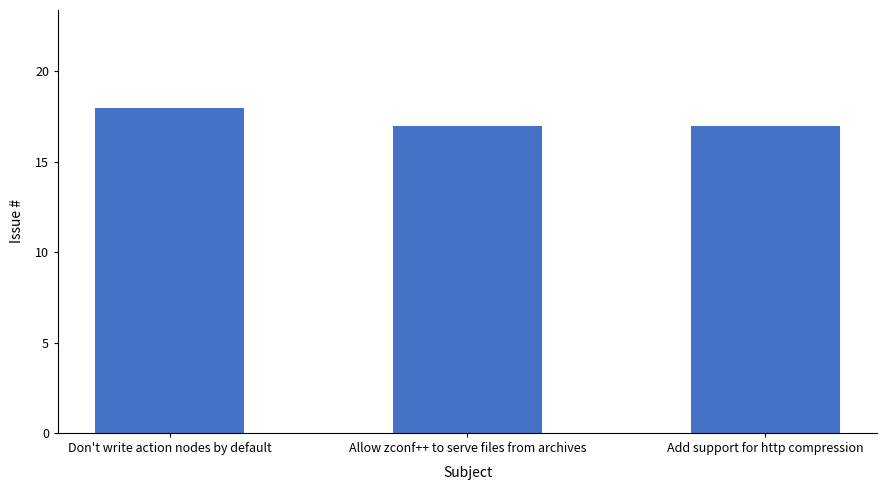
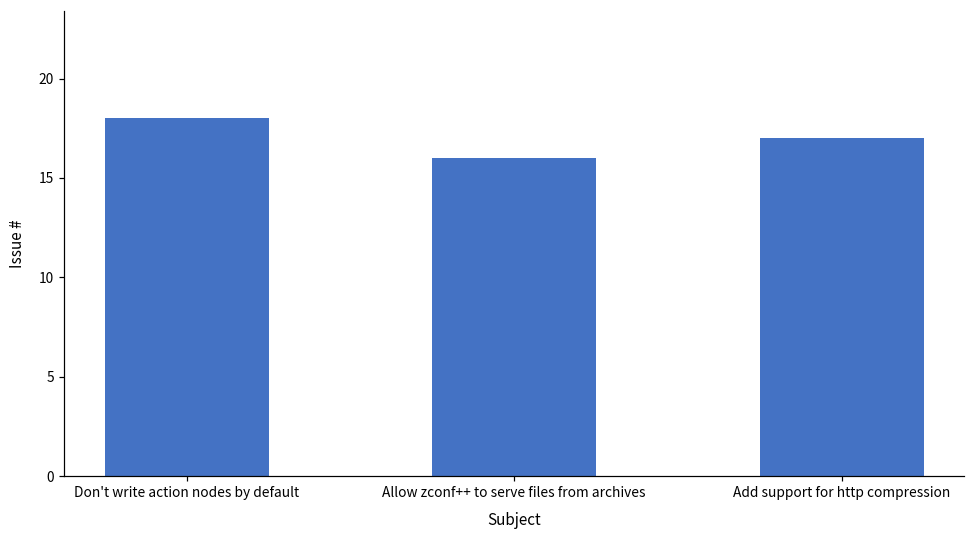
Allow zconf++ to serve files from archives: 17 -> 16
